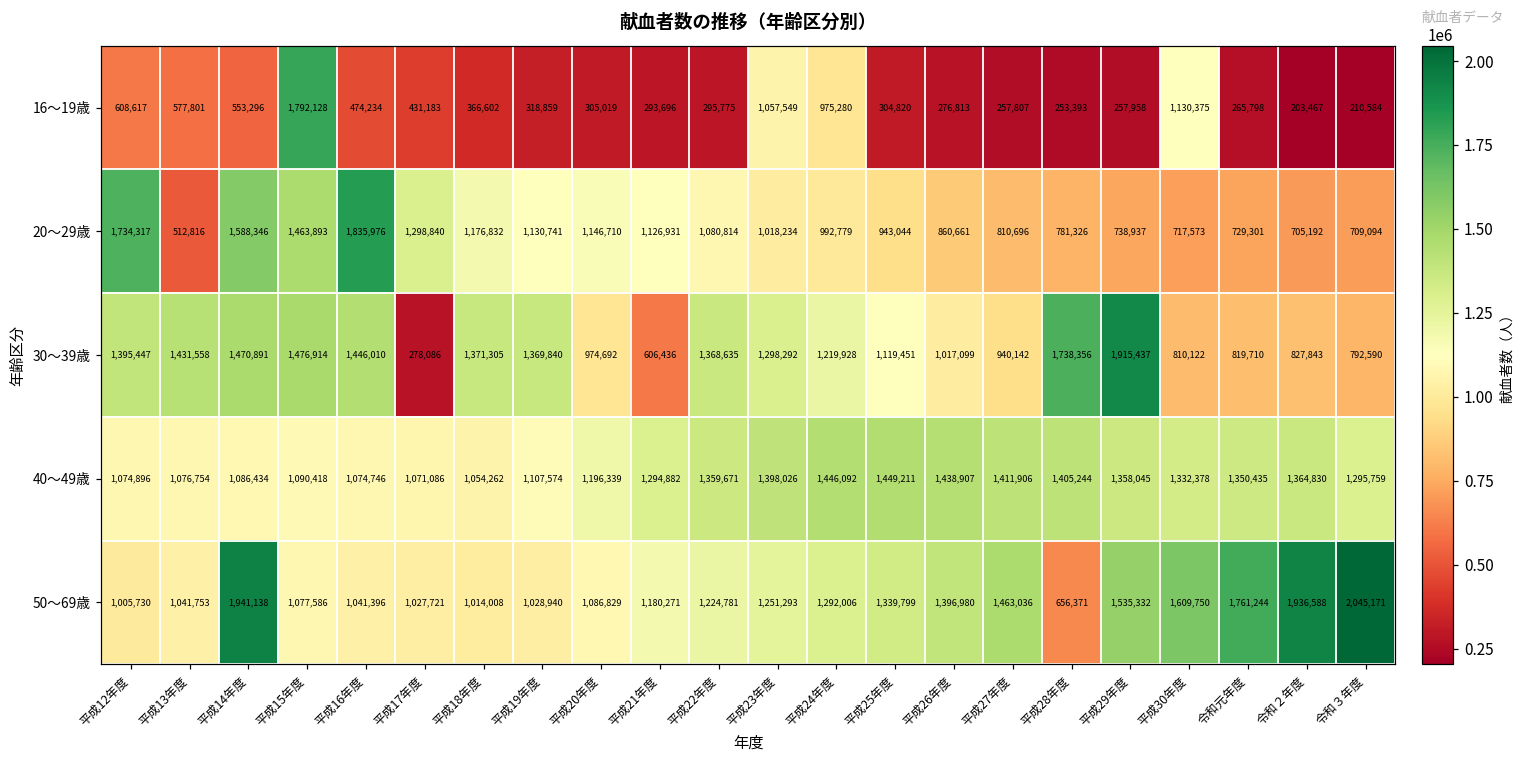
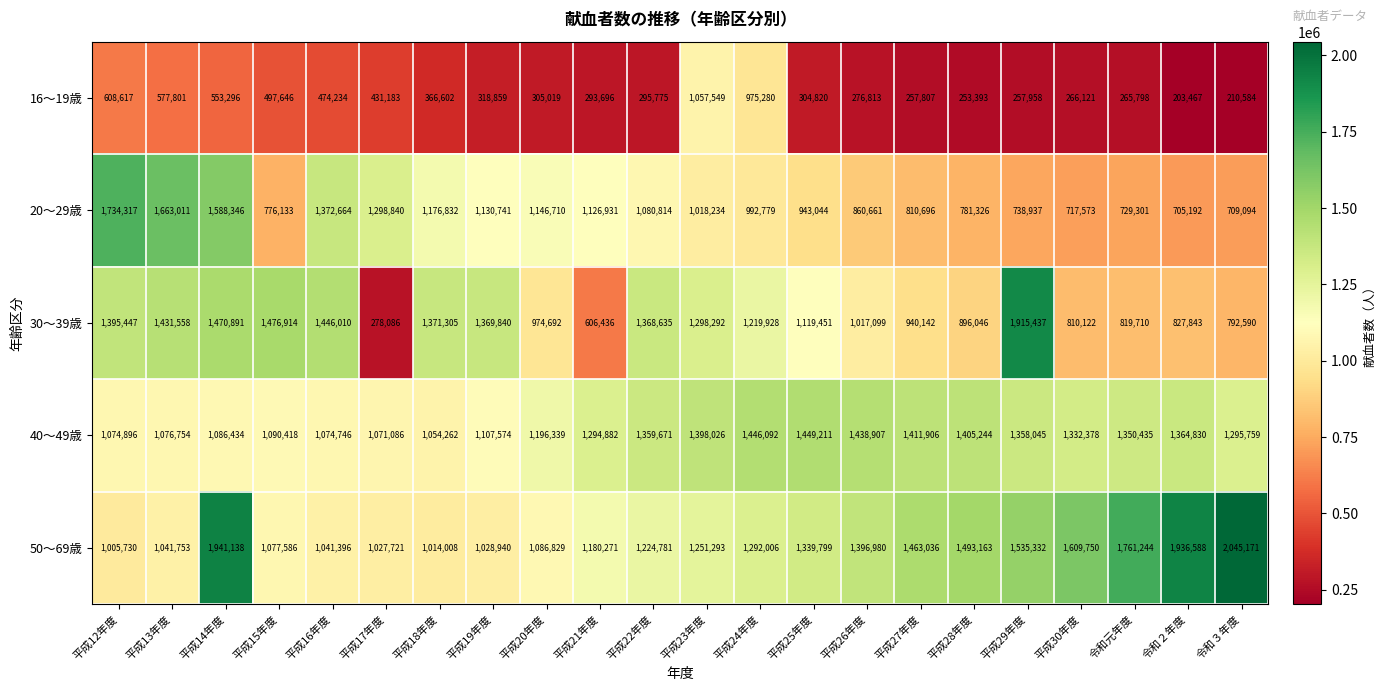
16～19歳, 平成15年度: 1,792,128 -> 497,646
16～19歳, 平成30年度: 1,130,375 -> 266,121
20～29歳, 平成13年度: 512,816 -> 1,663,011
20～29歳, 平成15年度: 1,463,893 -> 776,133
20～29歳, 平成16年度: 1,835,976 -> 1,372,664
30～39歳, 平成28年度: 1,738,356 -> 896,046
50～69歳, 平成28年度: 656,371 -> 1,493,163
